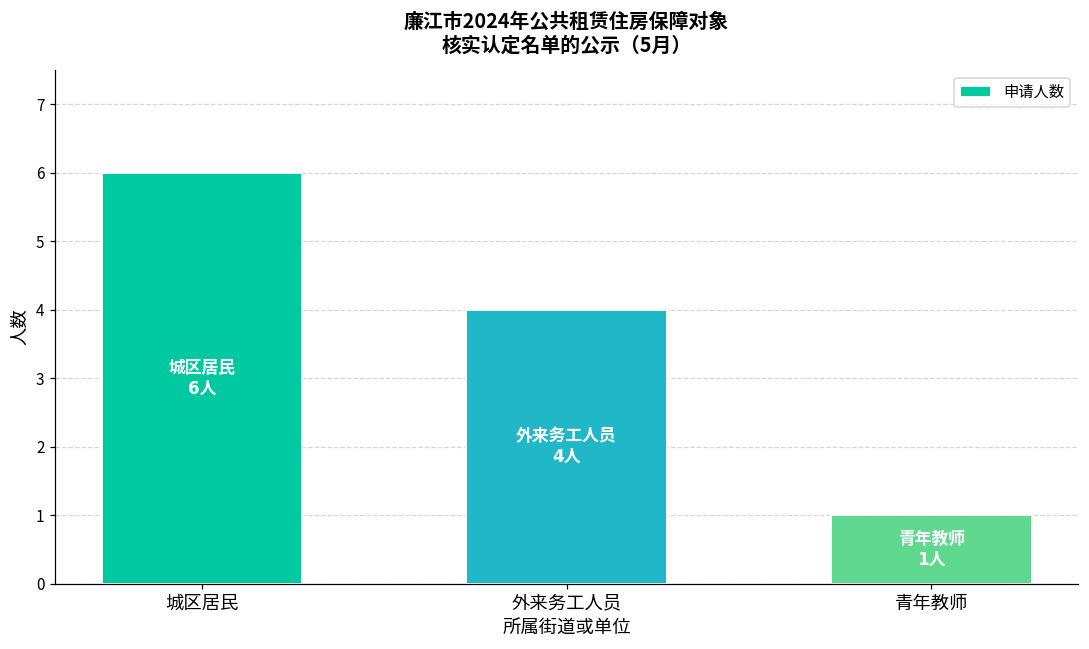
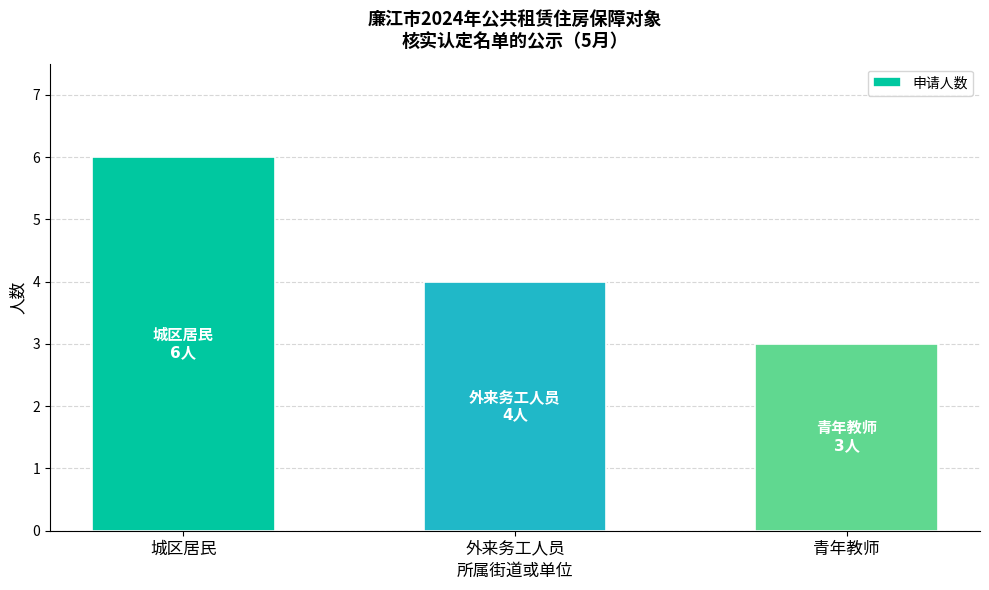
青年教师: 1人 -> 3人
